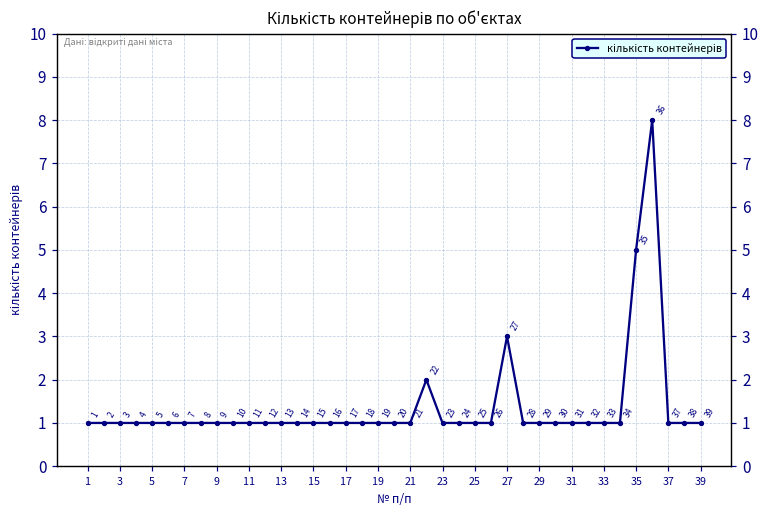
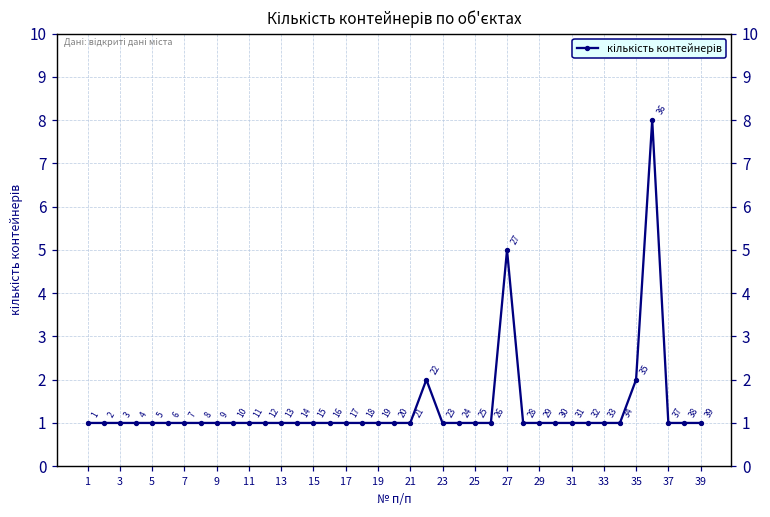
27: 3 -> 5
35: 5 -> 2
